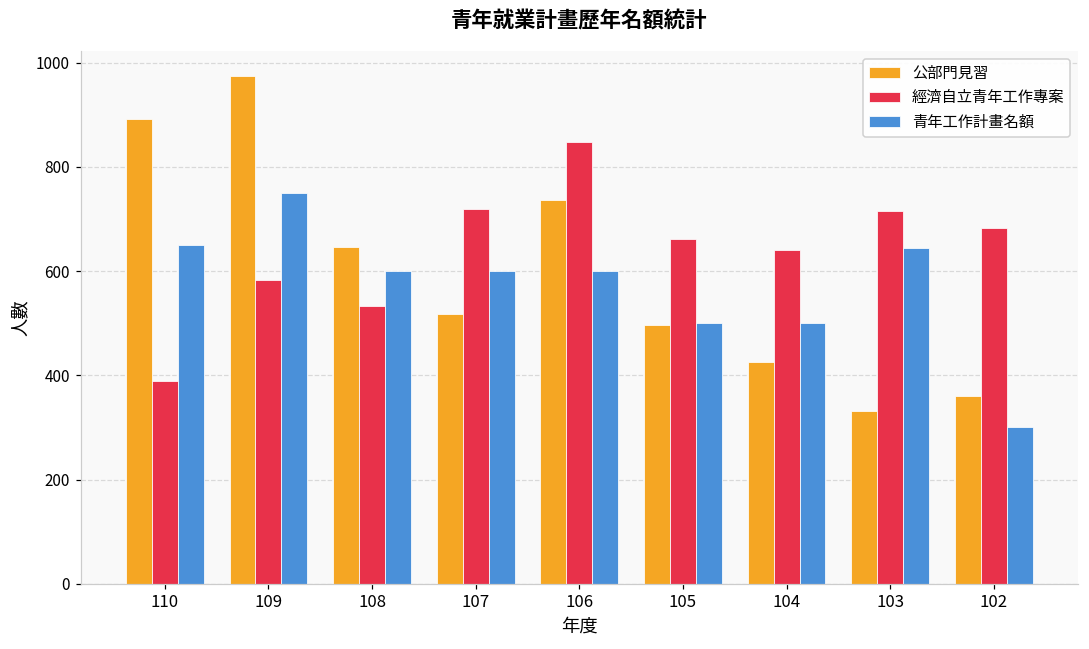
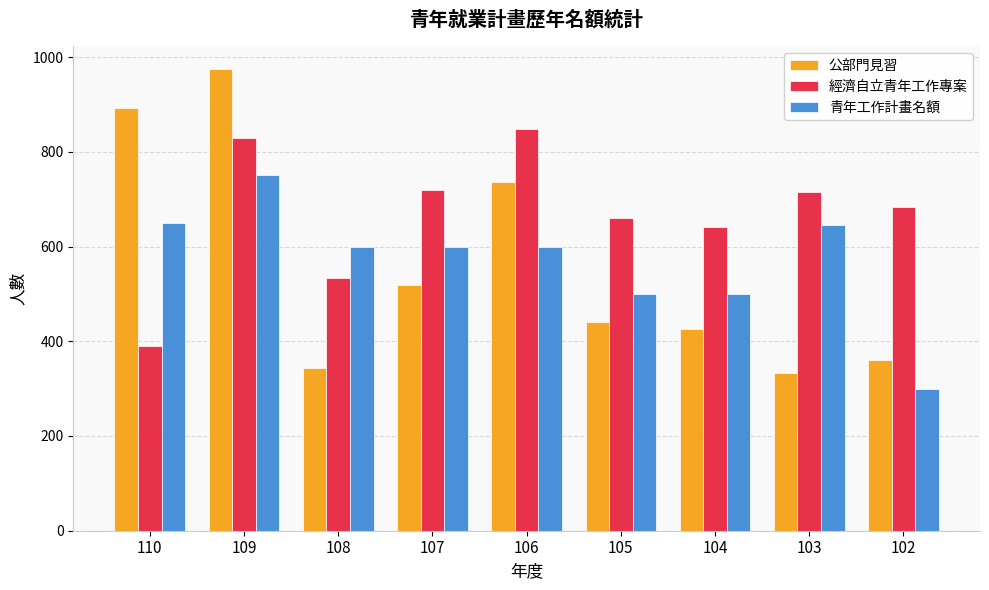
經濟自立青年工作專案, 109: 580 -> 830
公部門見習, 108: 650 -> 340
公部門見習, 105: 500 -> 440
